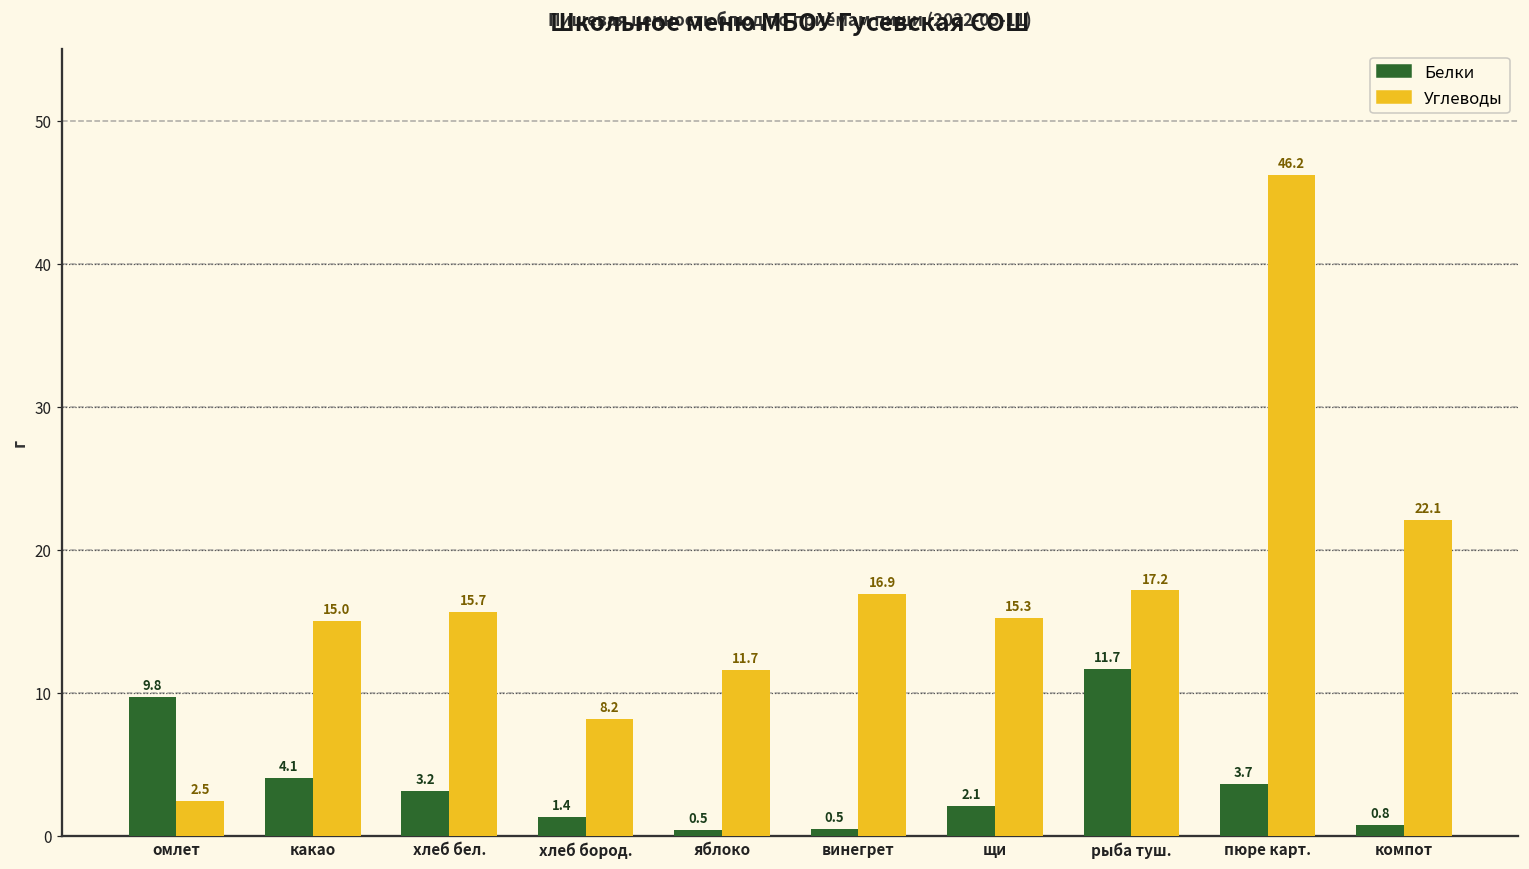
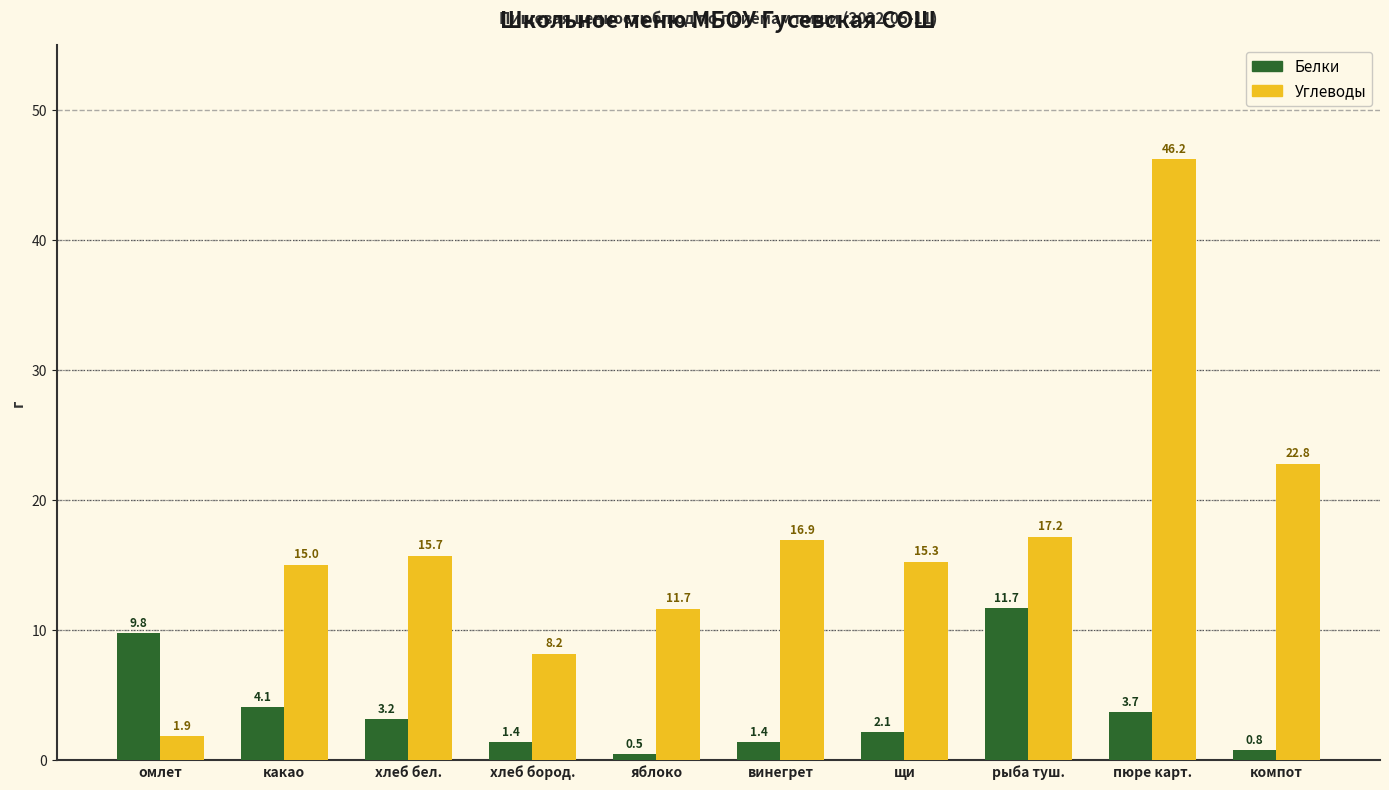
Углеводы, омлет: 2.5 -> 1.9
Белки, винегрет: 0.5 -> 1.4
Углеводы, компот: 22.1 -> 22.8
